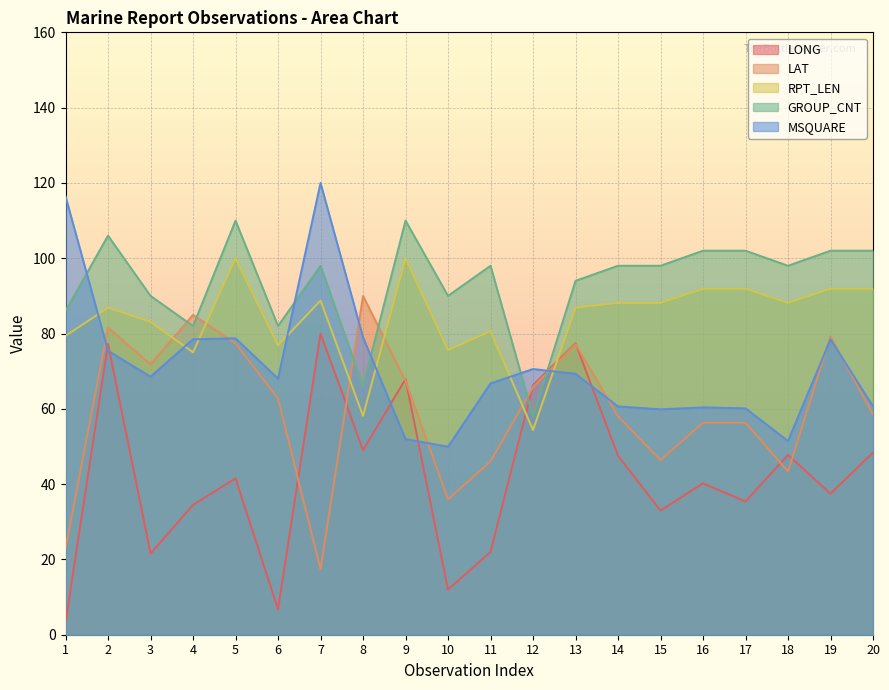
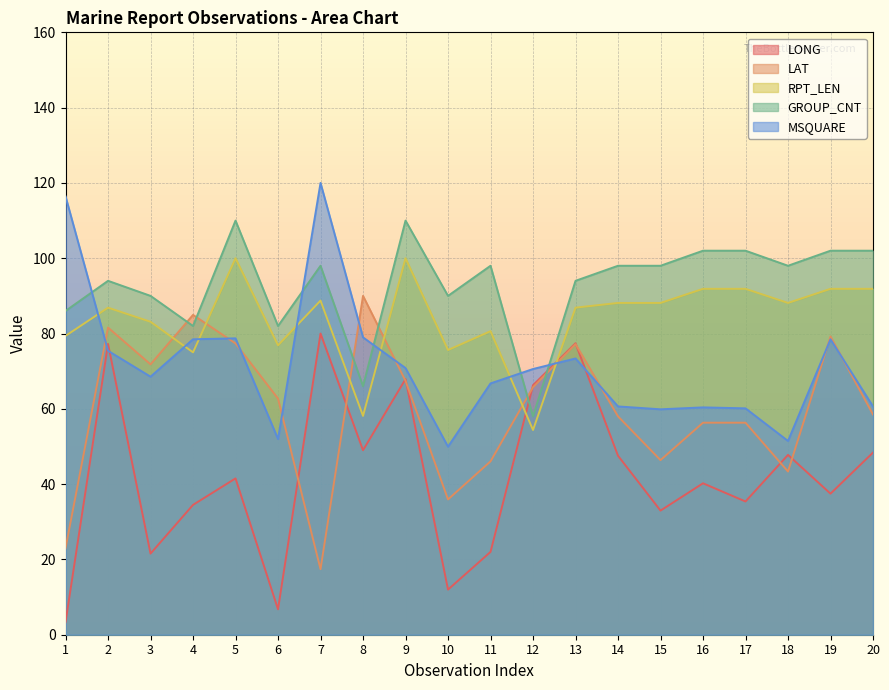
GROUP_CNT, 2: 106 -> 94
MSQUARE, 6: 68 -> 52
MSQUARE, 9: 52 -> 71
MSQUARE, 13: 69 -> 73
